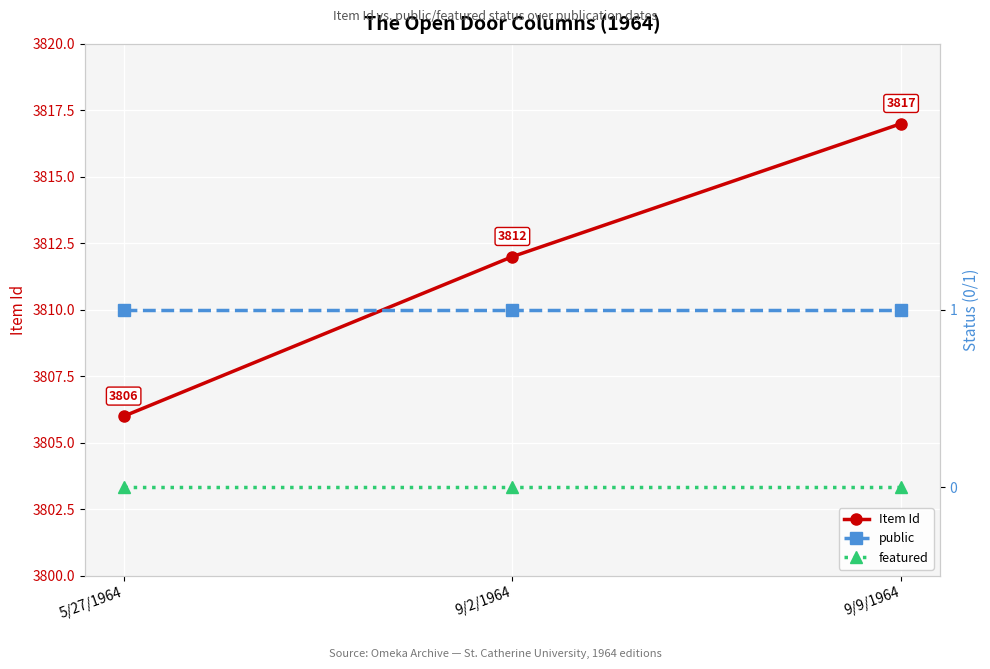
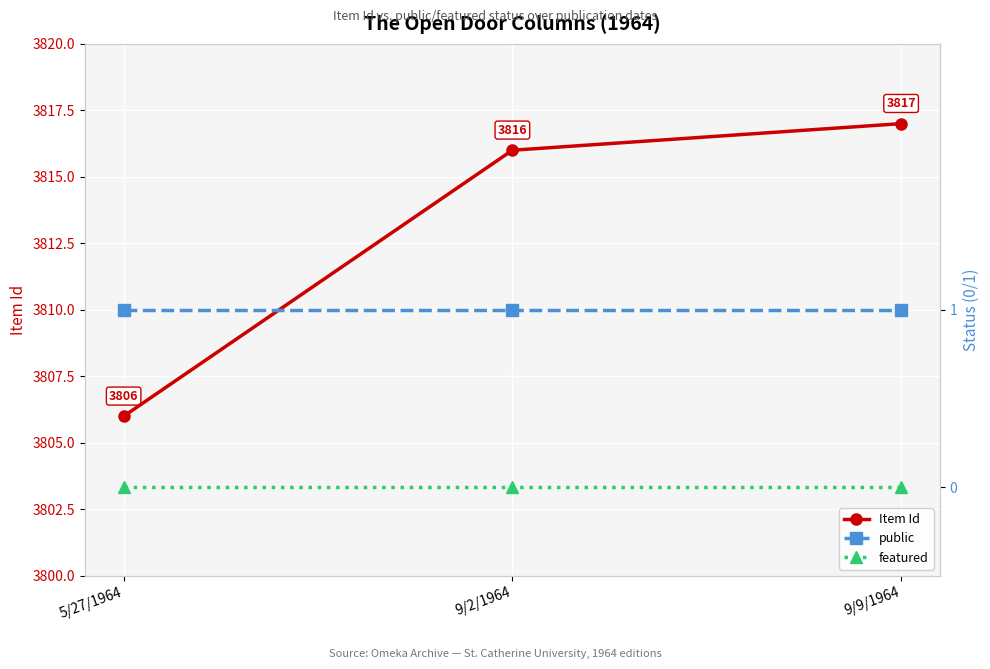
Item Id, 9/2/1964: 3812 -> 3816
